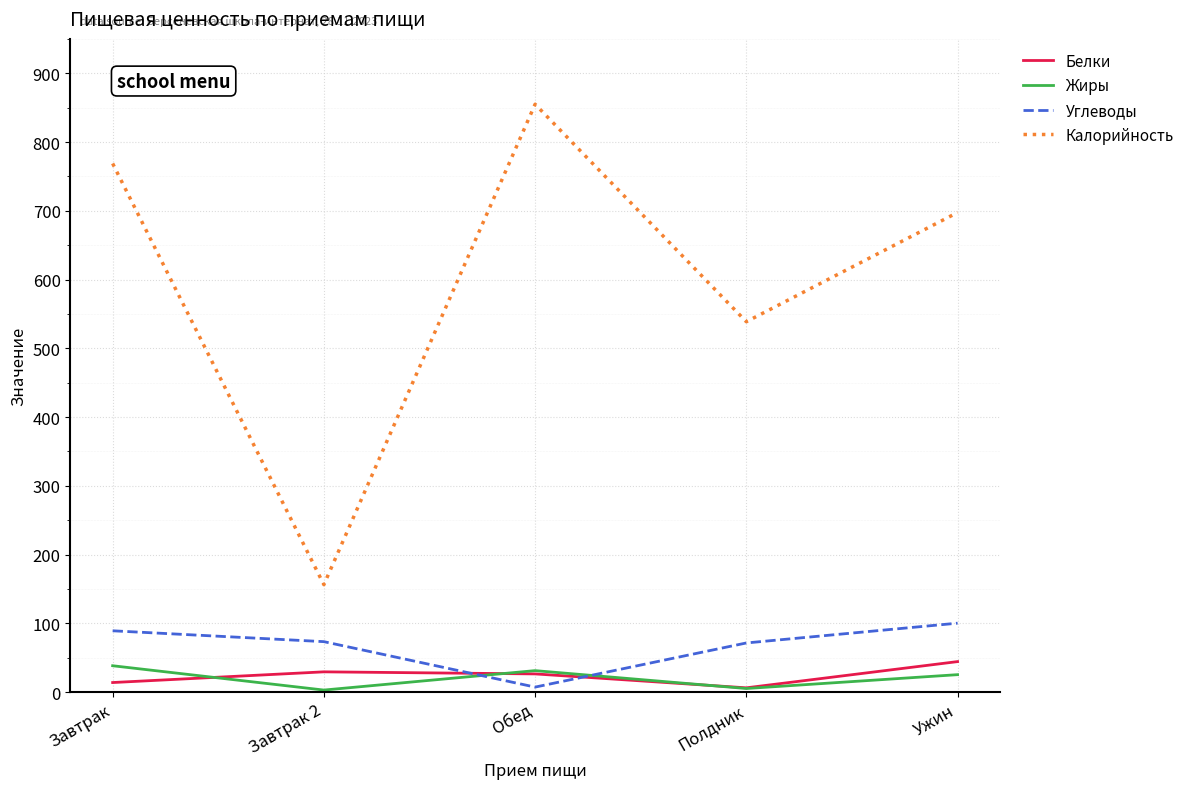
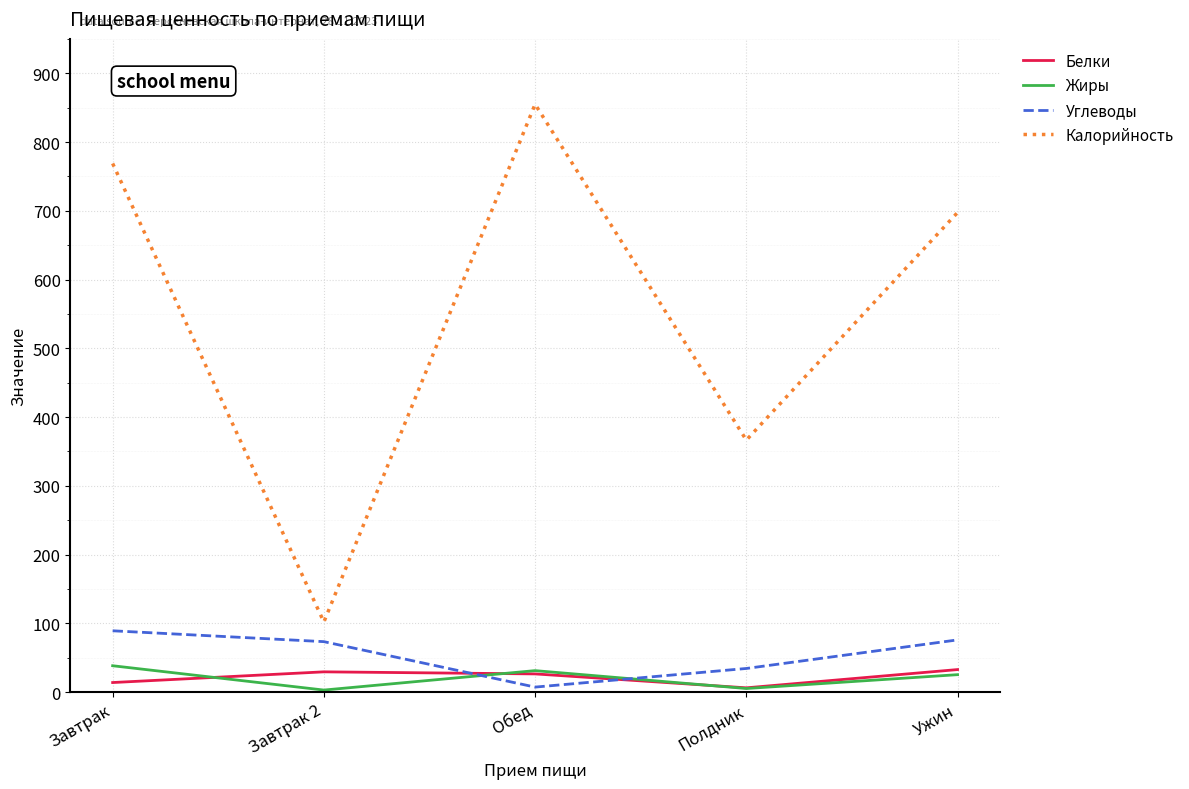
Калорийность, Завтрак 2: 160 -> 100
Углеводы, Полдник: 70 -> 30
Калорийность, Полдник: 540 -> 370
Белки, Ужин: 40 -> 30
Углеводы, Ужин: 100 -> 80
